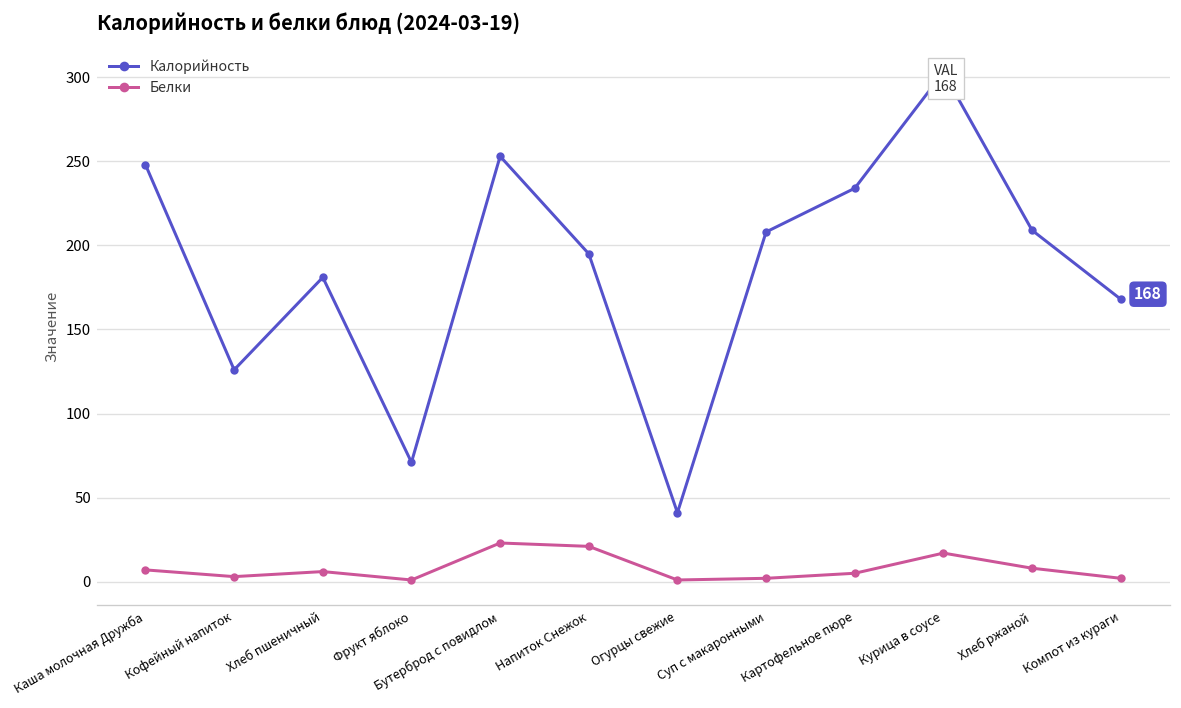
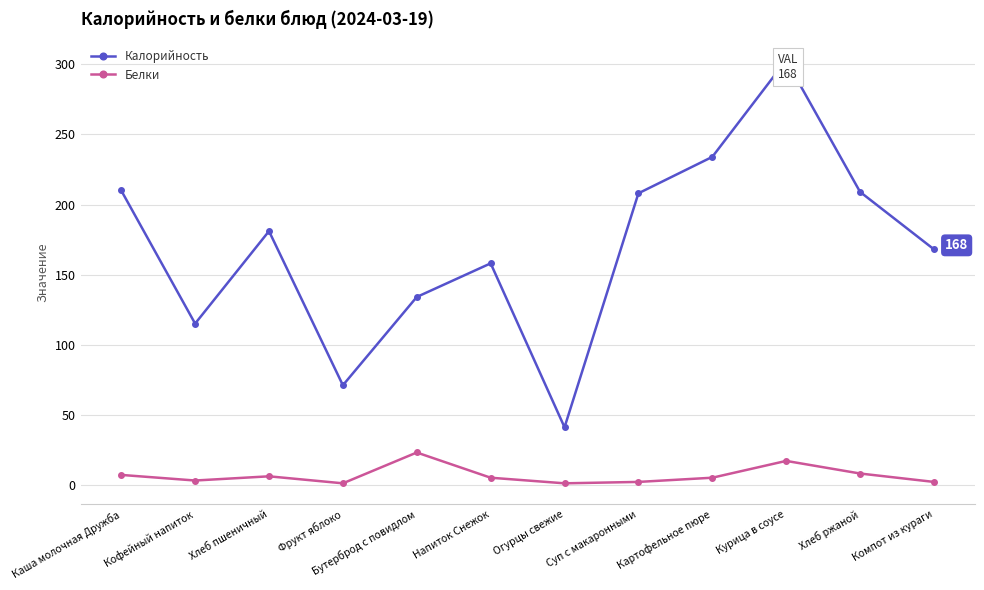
Калорийность, Каша молочная Дружба: 248 -> 210
Калорийность, Кофейный напиток: 126 -> 115
Калорийность, Бутерброд с повидлом: 253 -> 134
Калорийность, Напиток Снежок: 195 -> 158
Белки, Напиток Снежок: 21 -> 5
